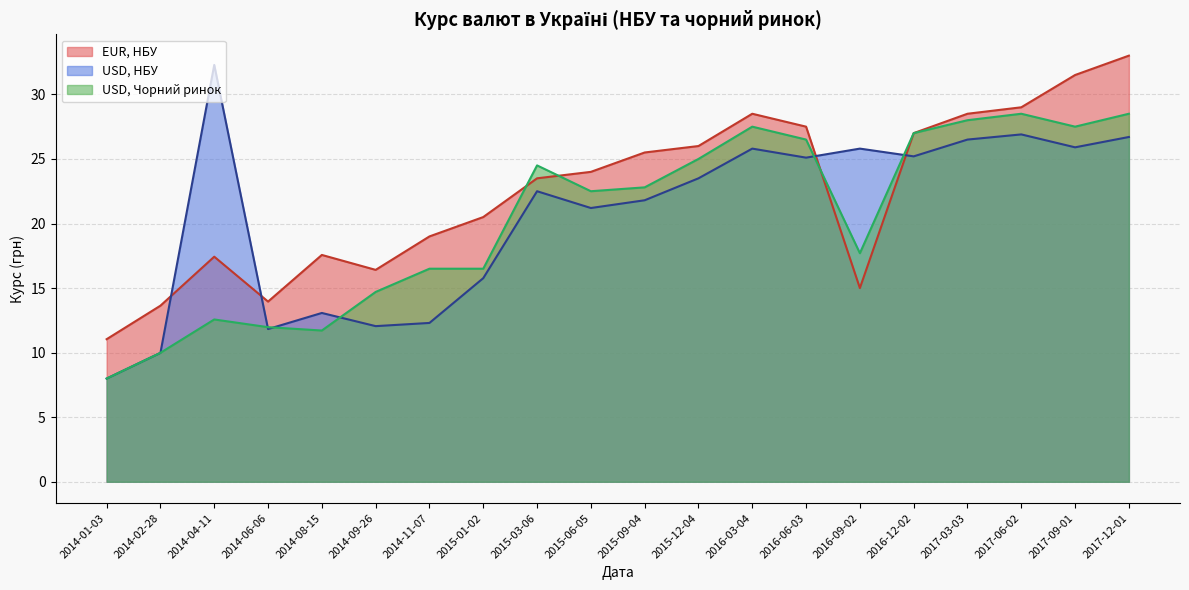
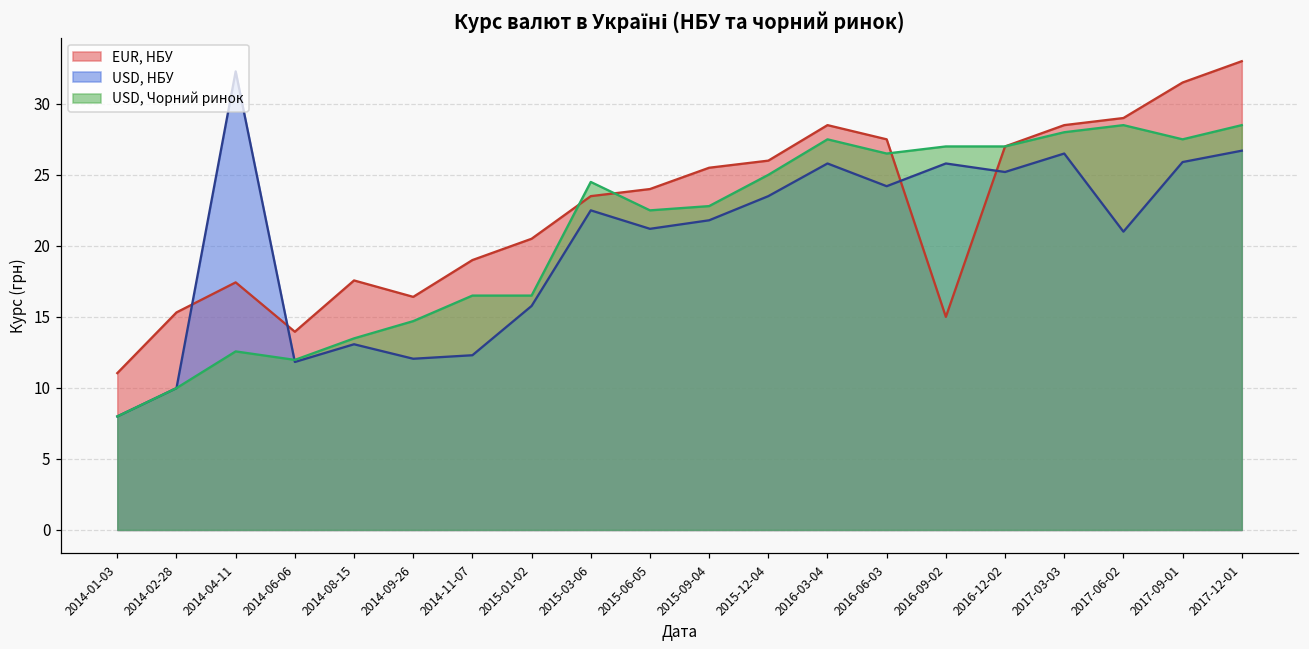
EUR, НБУ, 2014-02-28: 13.6 -> 15.3
USD, Чорний ринок, 2014-08-15: 11.7 -> 13.5
USD, НБУ, 2016-06-03: 25.1 -> 24.2
USD, Чорний ринок, 2016-09-02: 17.7 -> 27.0
USD, НБУ, 2017-06-02: 26.9 -> 21.0
